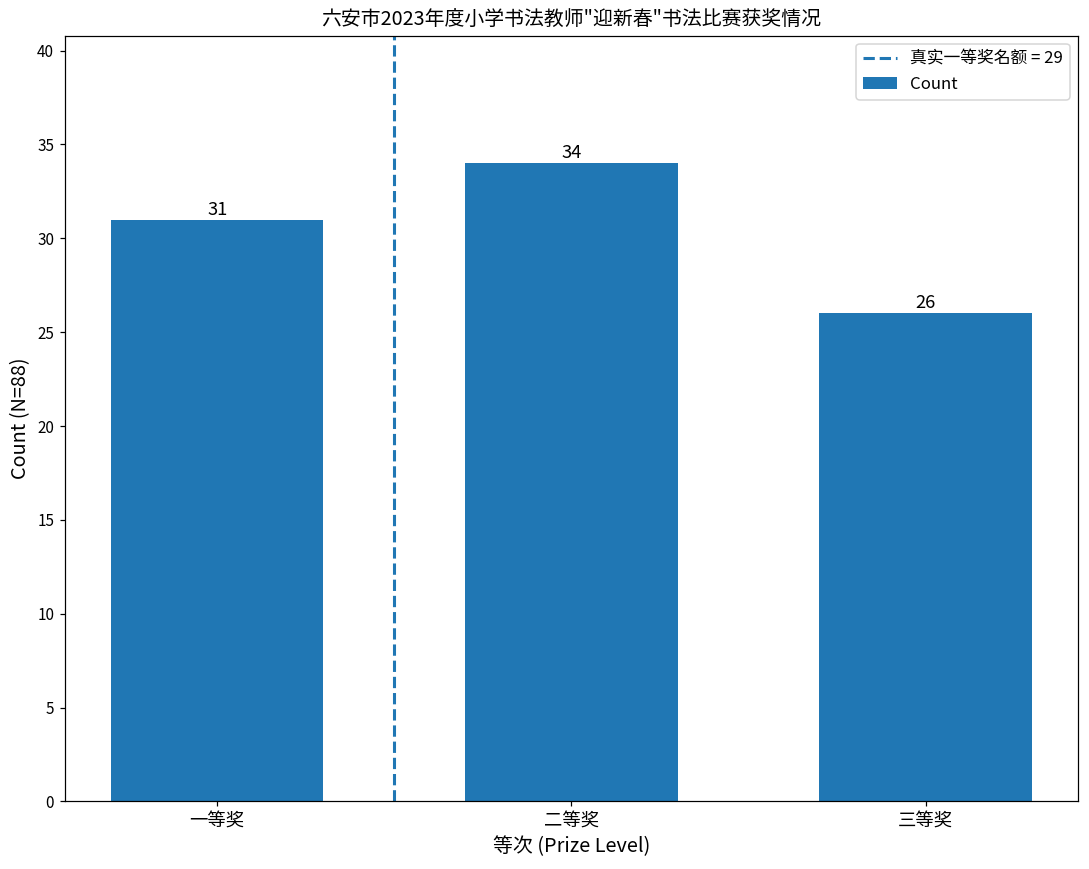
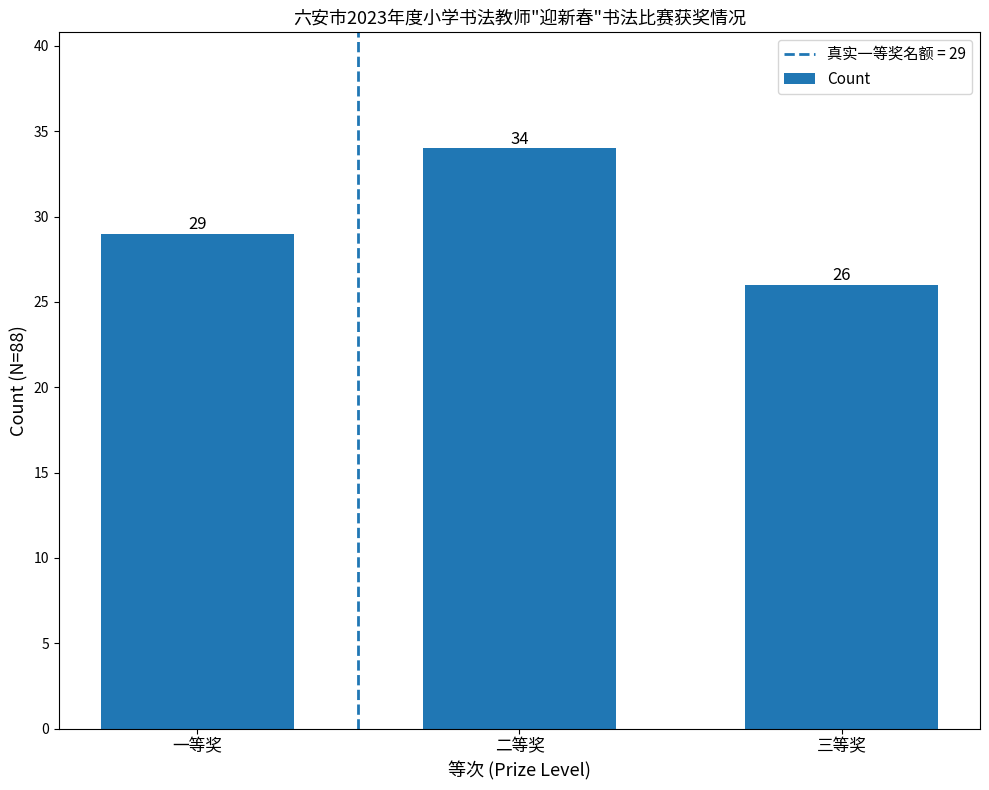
一等奖: 31 -> 29
